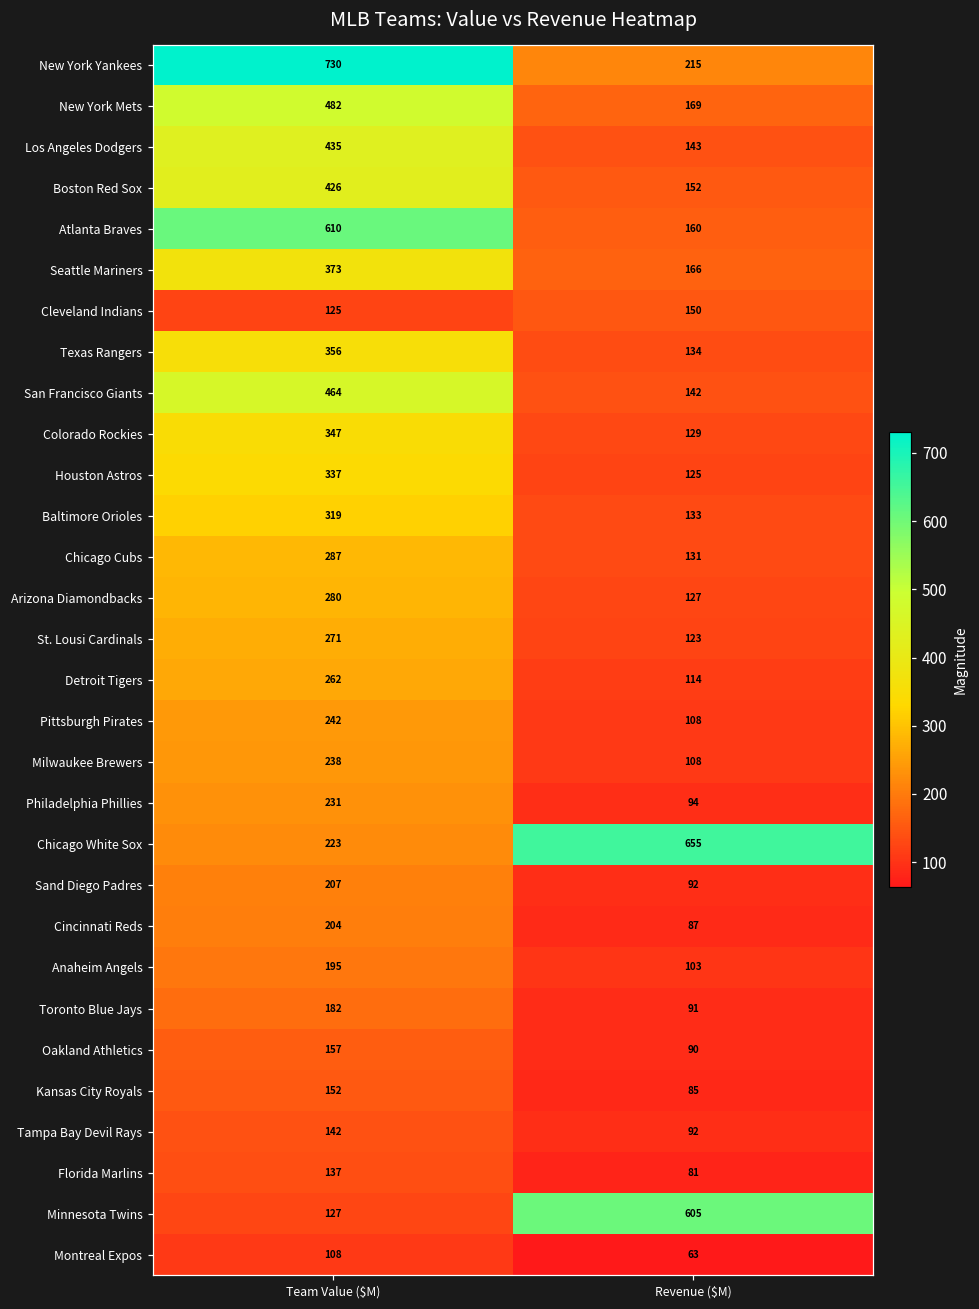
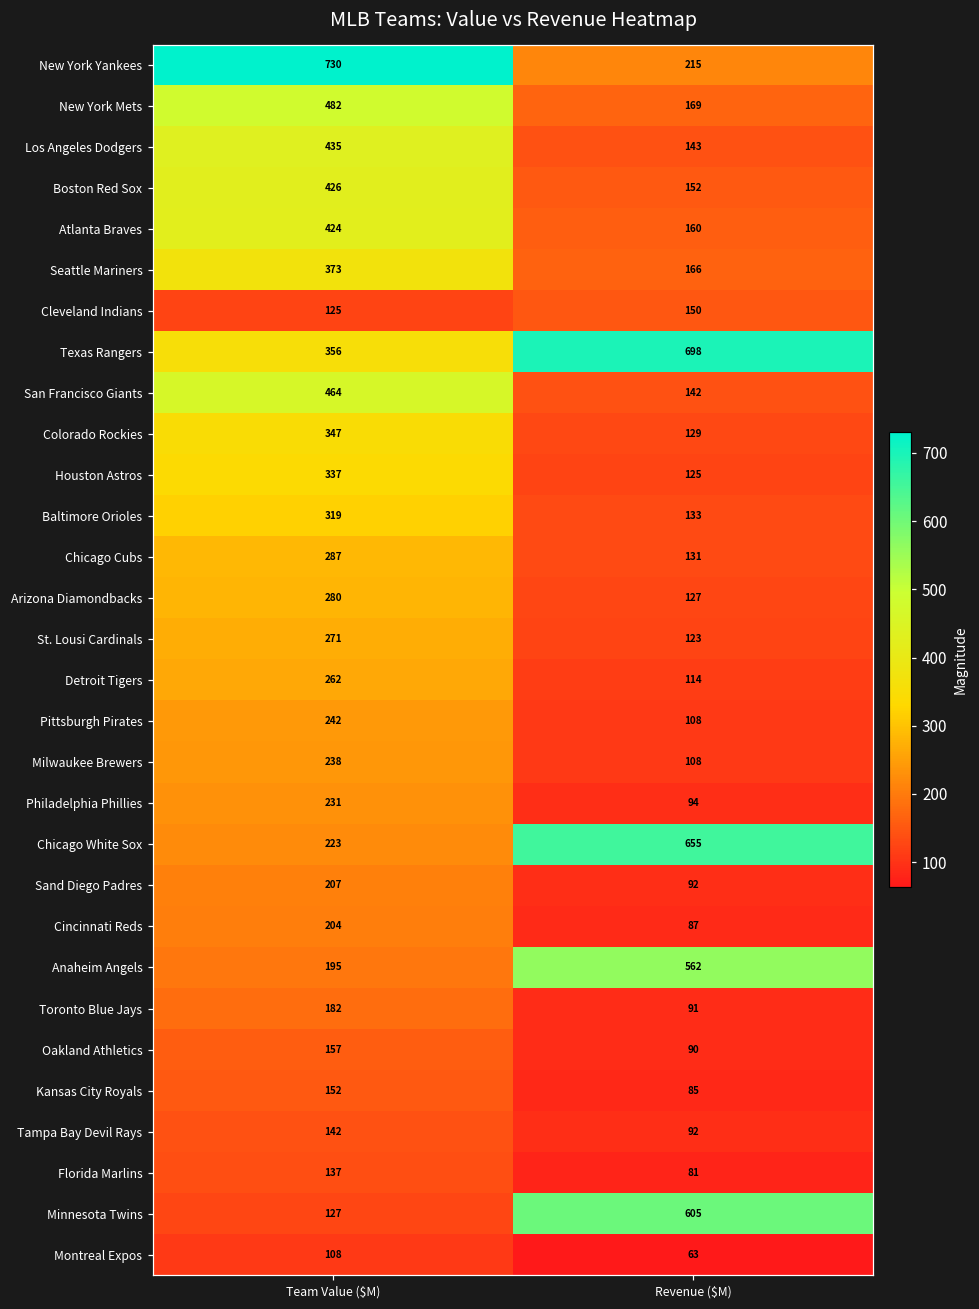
Atlanta Braves, Team Value ($M): 610 -> 424
Texas Rangers, Revenue ($M): 134 -> 698
Anaheim Angels, Revenue ($M): 103 -> 562
